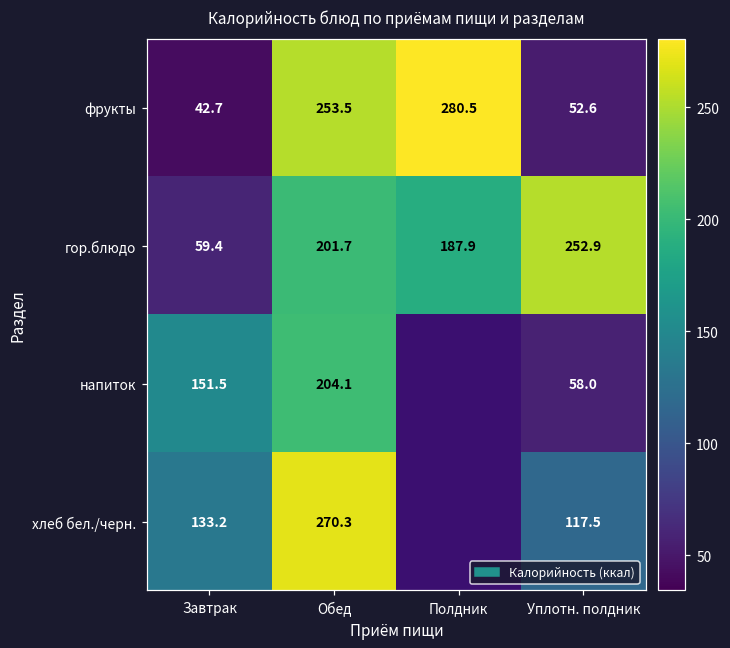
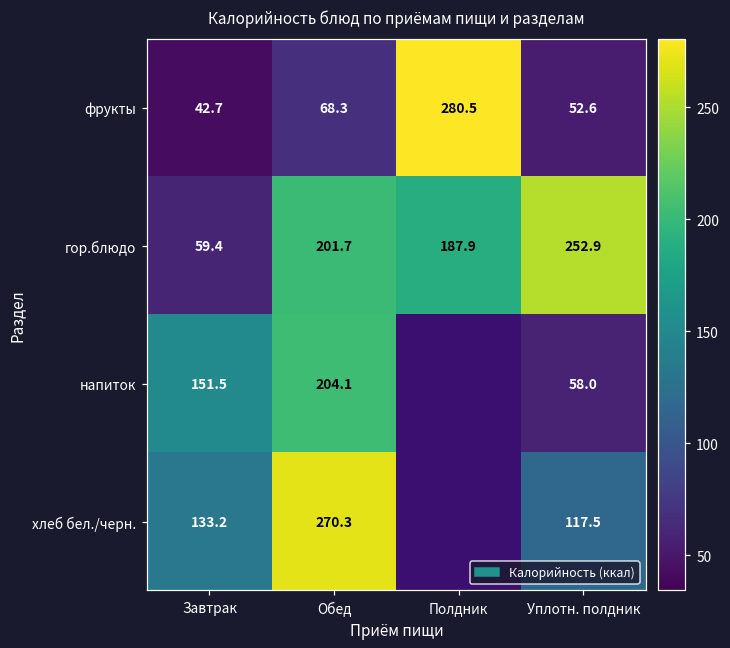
фрукты, Обед: 253.5 -> 68.3
